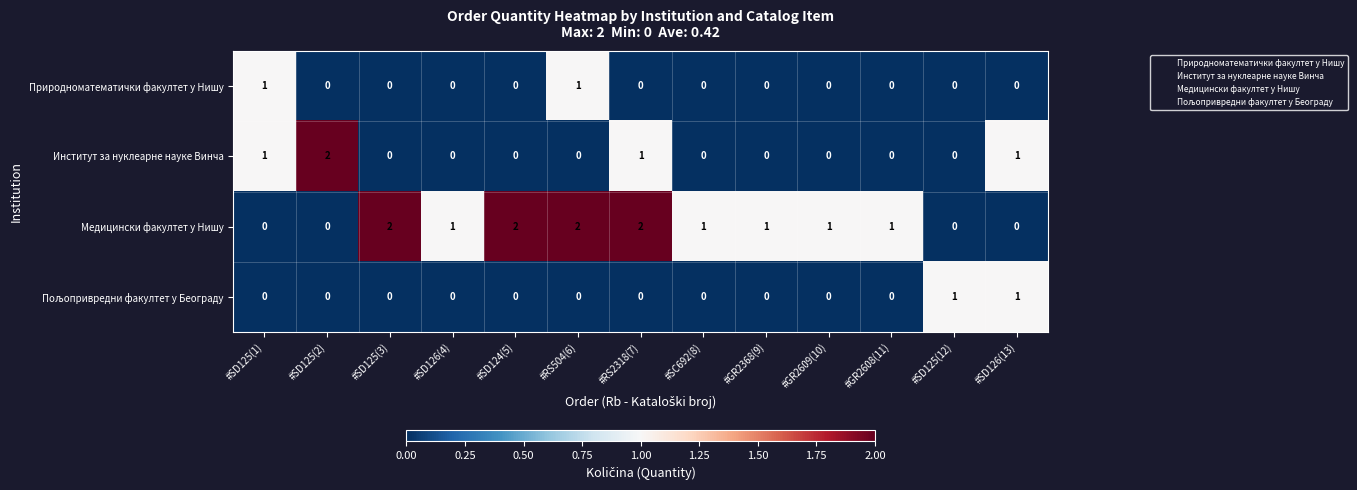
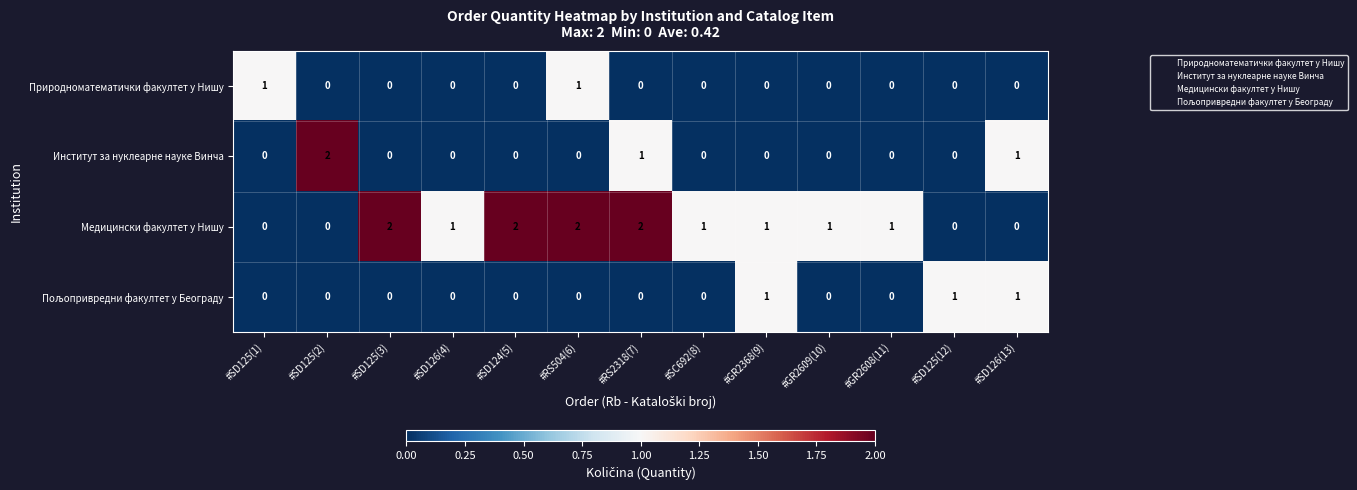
Институт за нуклеарне науке Винча, #SD125(1): 1 -> 0
Пољопривредни факултет у Београду, #GR2368(9): 0 -> 1
